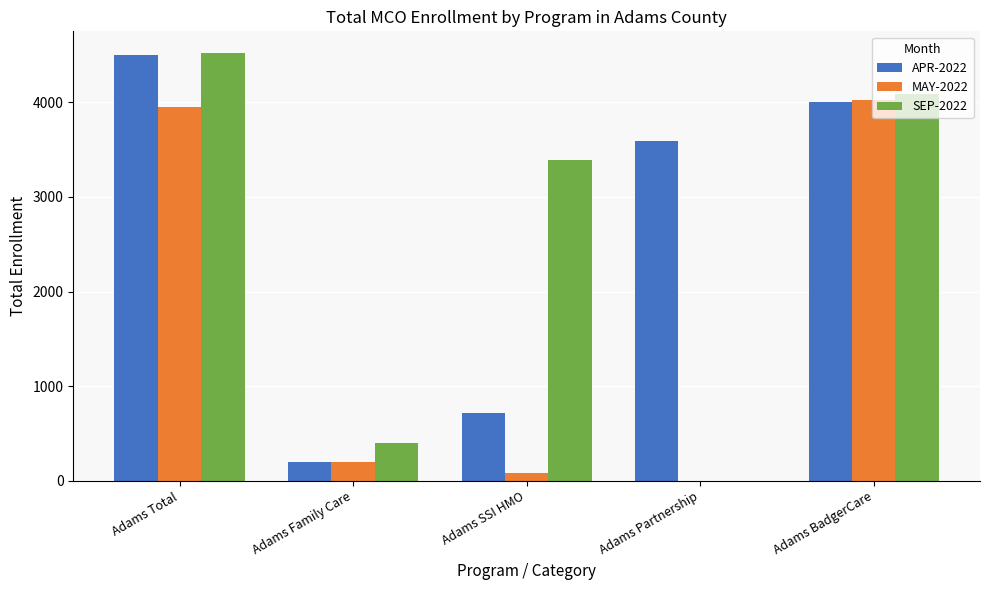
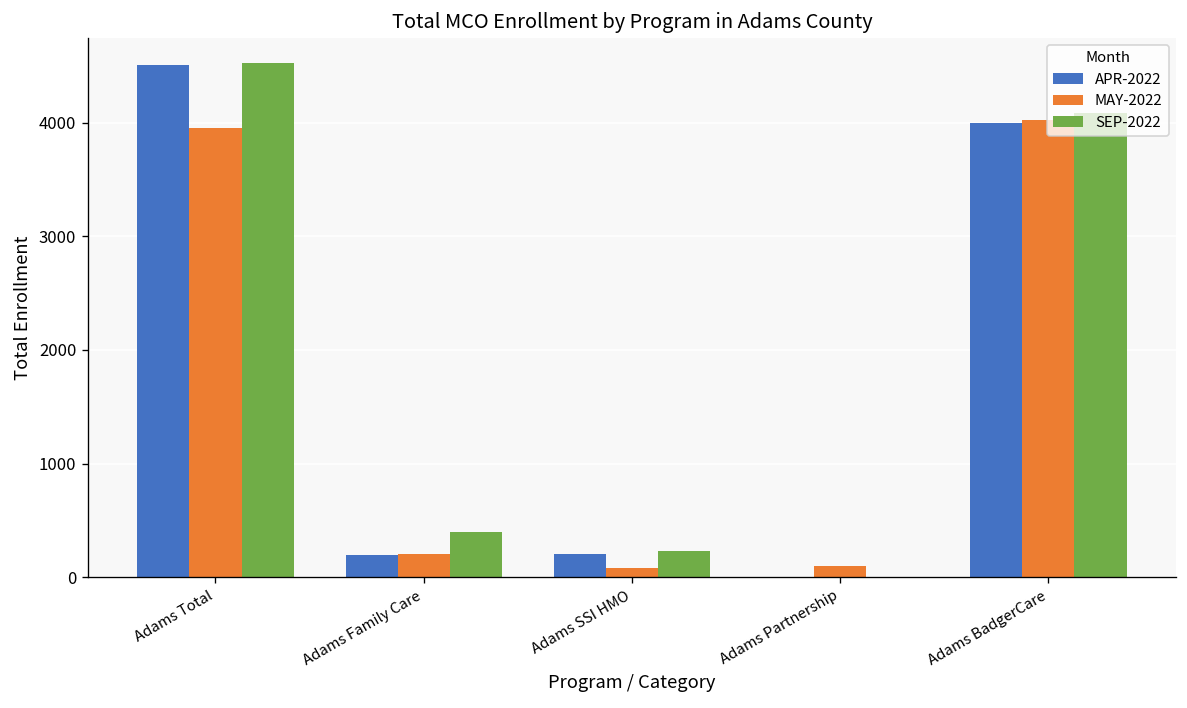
APR-2022, Adams SSI HMO: 700 -> 200
SEP-2022, Adams SSI HMO: 3400 -> 200
APR-2022, Adams Partnership: 3600 -> 0
MAY-2022, Adams Partnership: 0 -> 100
